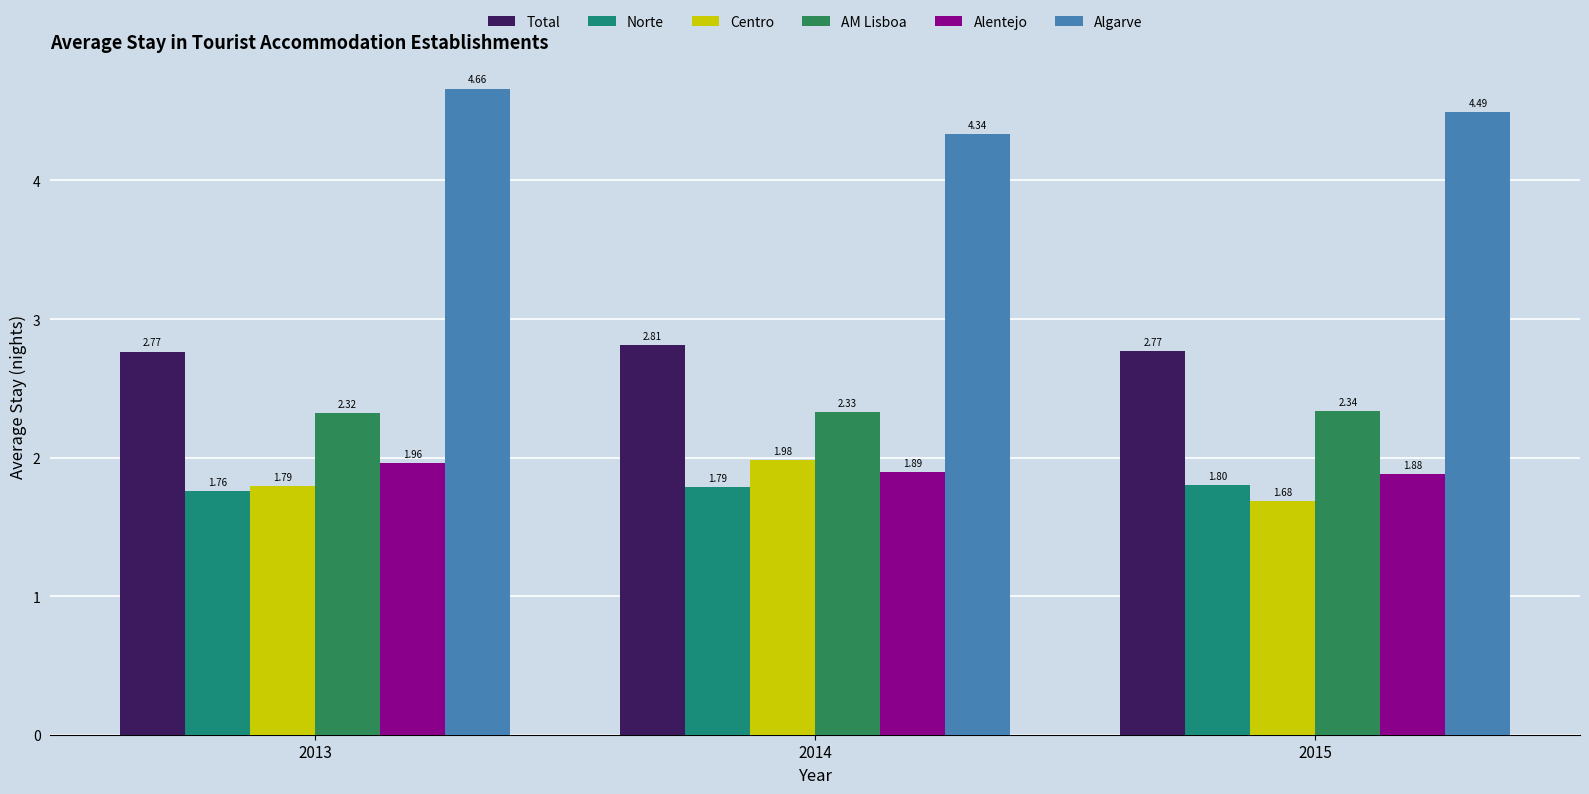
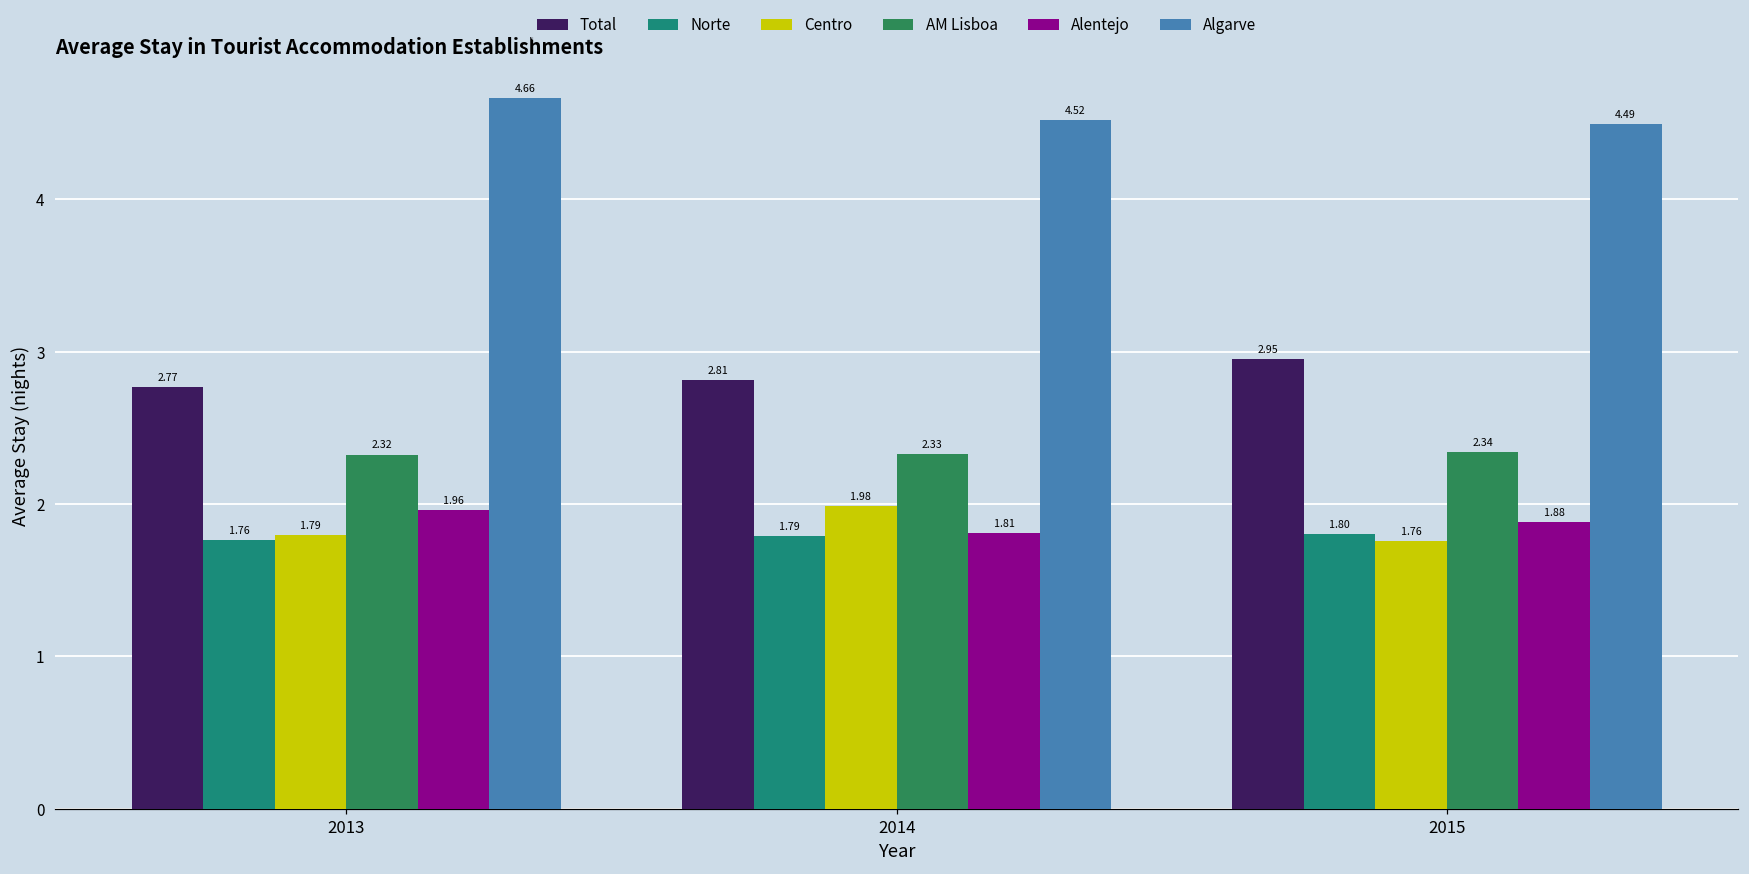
Alentejo, 2014: 1.89 -> 1.81
Algarve, 2014: 4.34 -> 4.52
Total, 2015: 2.77 -> 2.95
Centro, 2015: 1.68 -> 1.76
